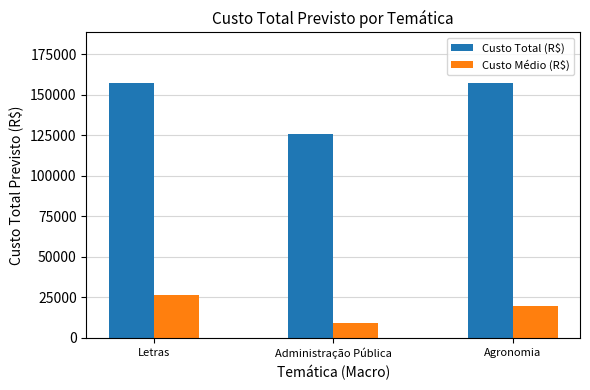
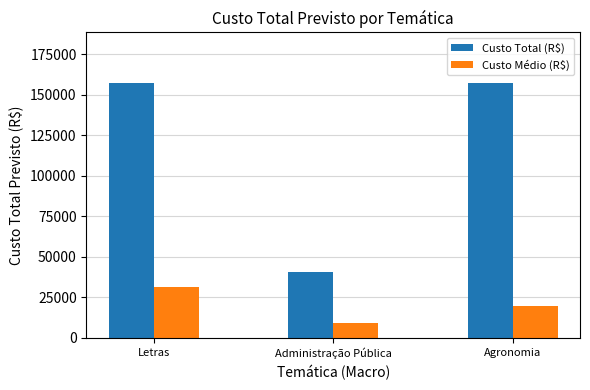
Custo Médio (R$), Letras: 26000 -> 31000
Custo Total (R$), Administração Pública: 126000 -> 41000
